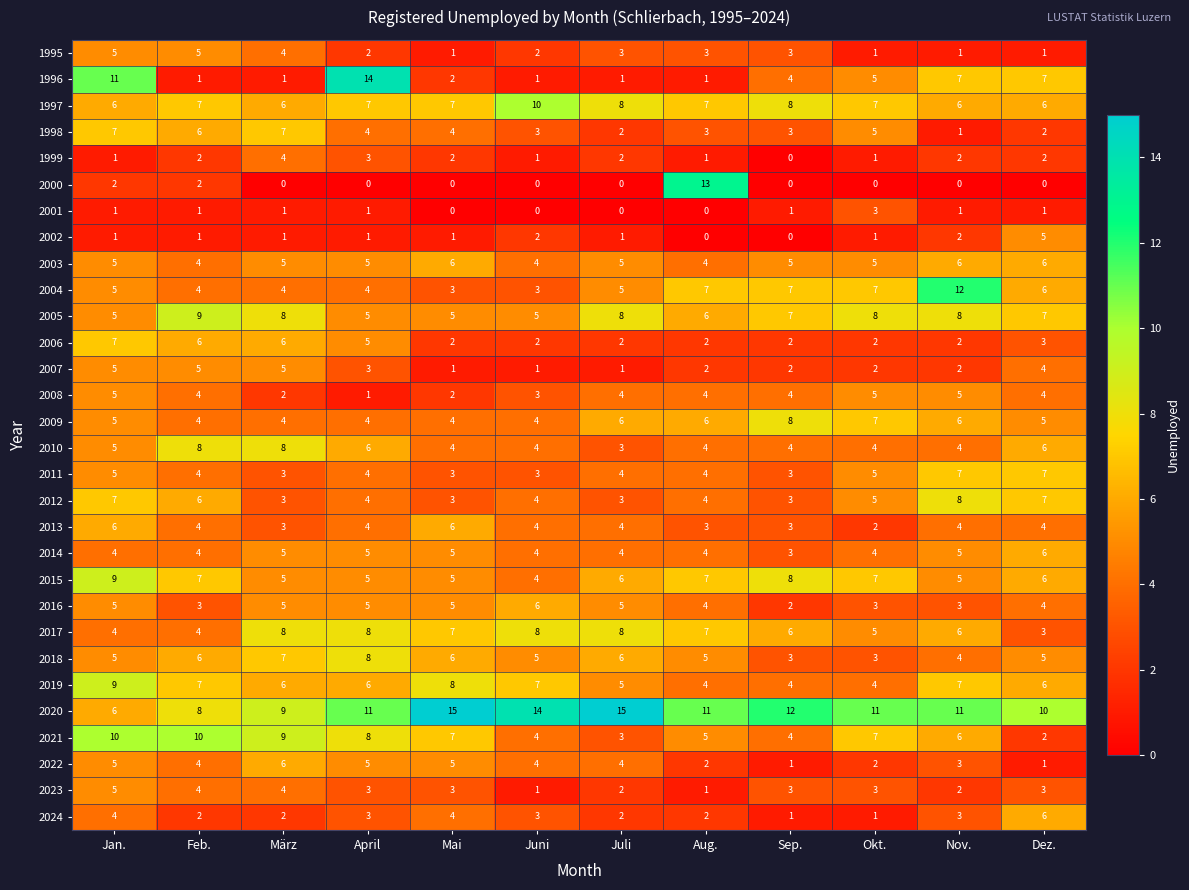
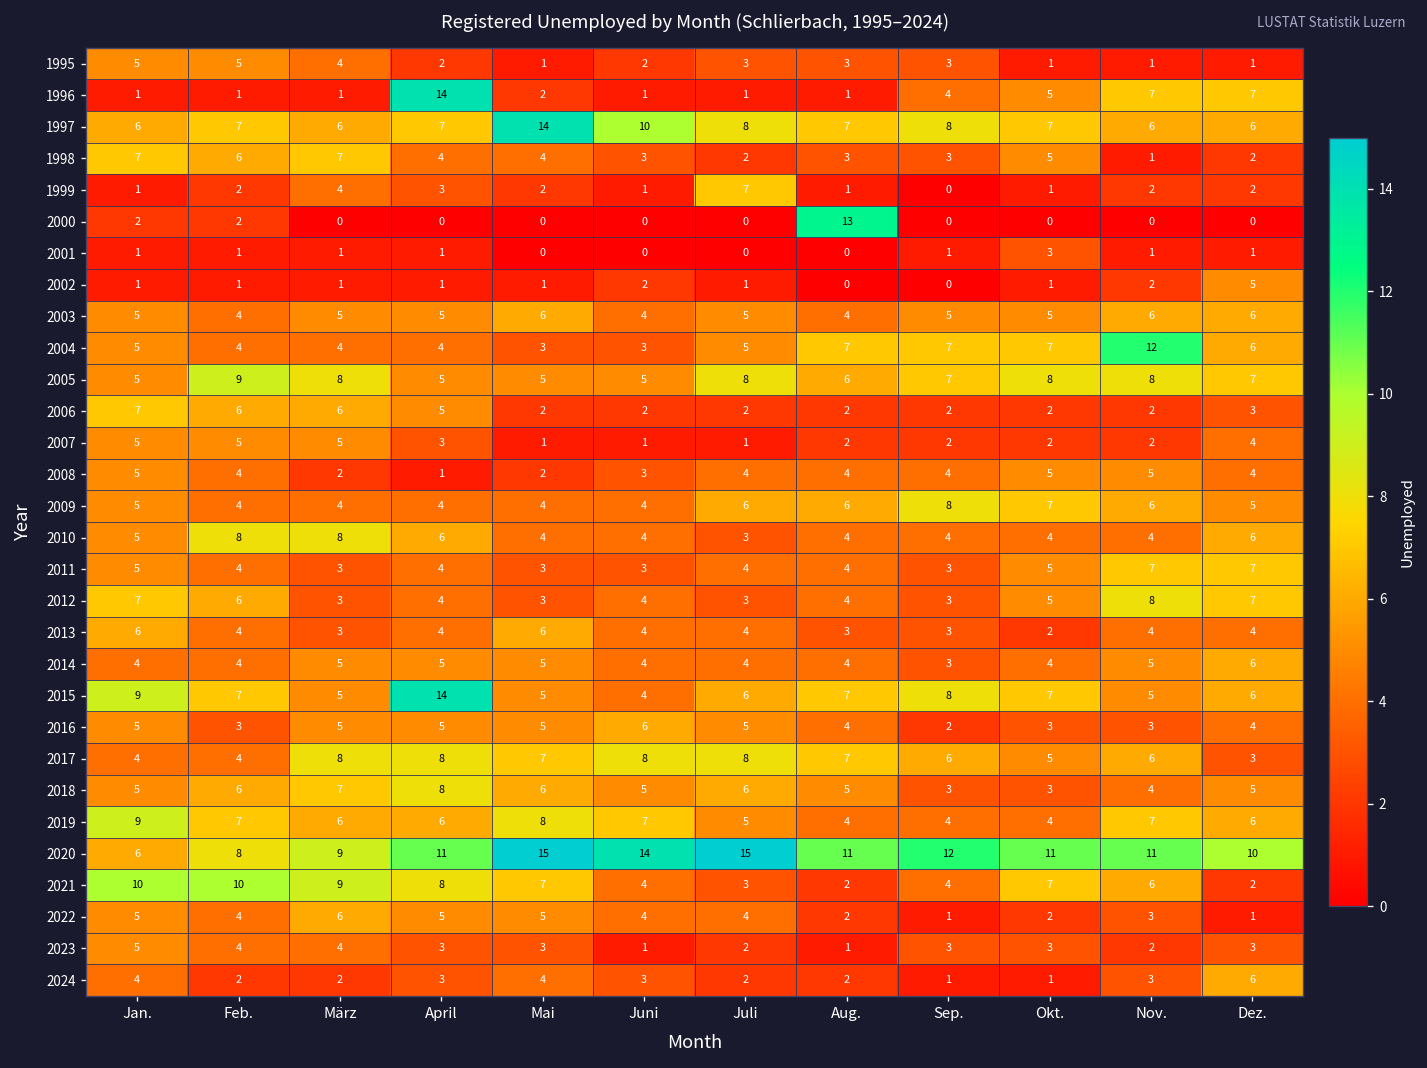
1996, Jan.: 11 -> 1
1997, Mai: 7 -> 14
1999, Juli: 2 -> 7
2015, April: 5 -> 14
2021, Aug.: 5 -> 2
